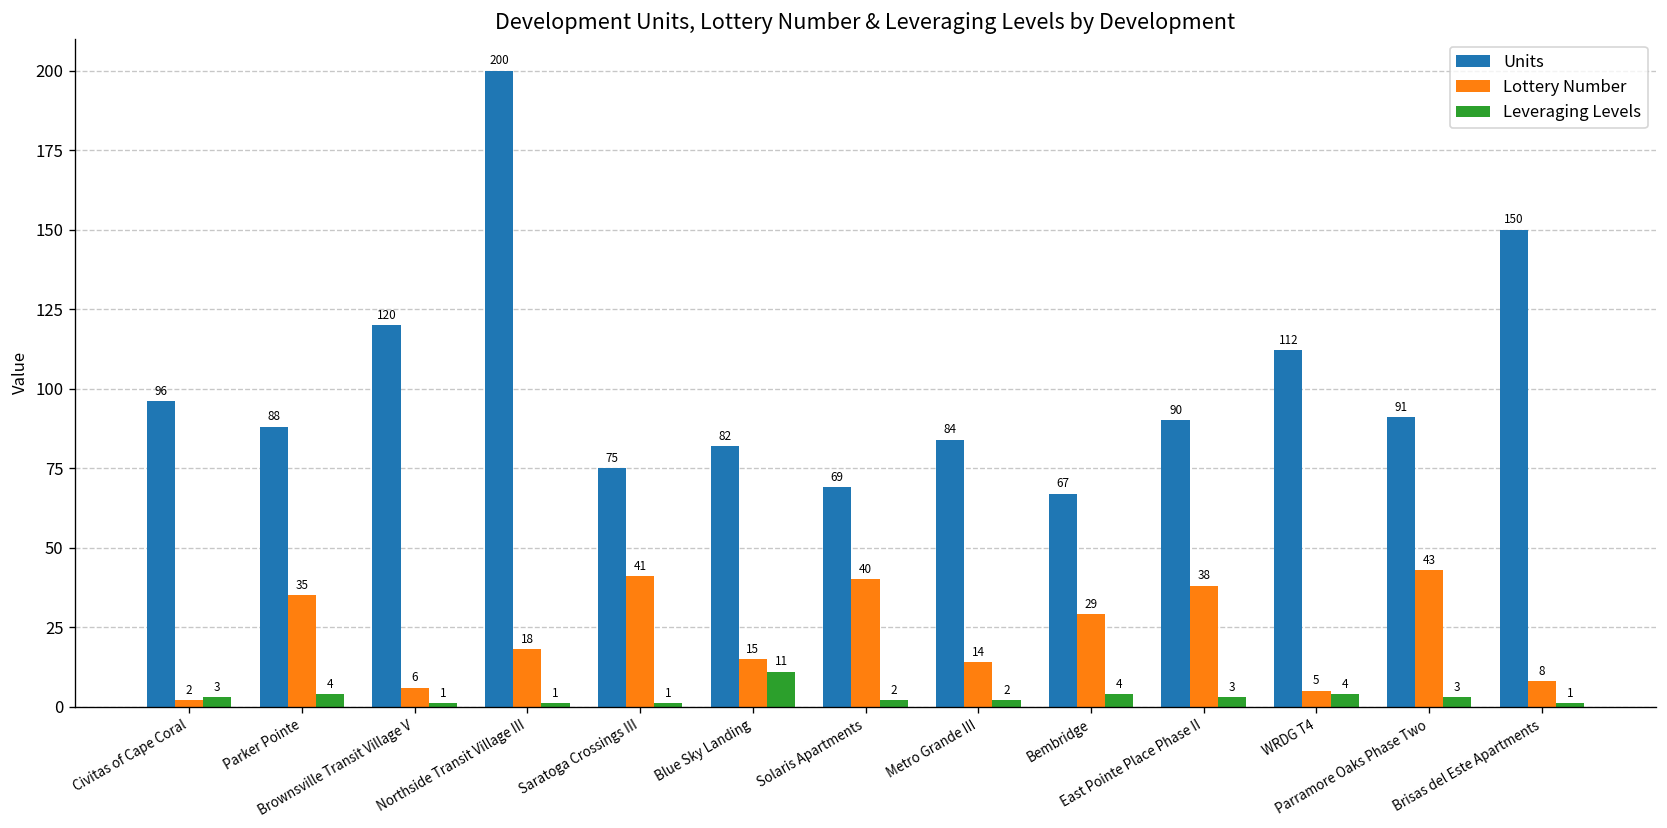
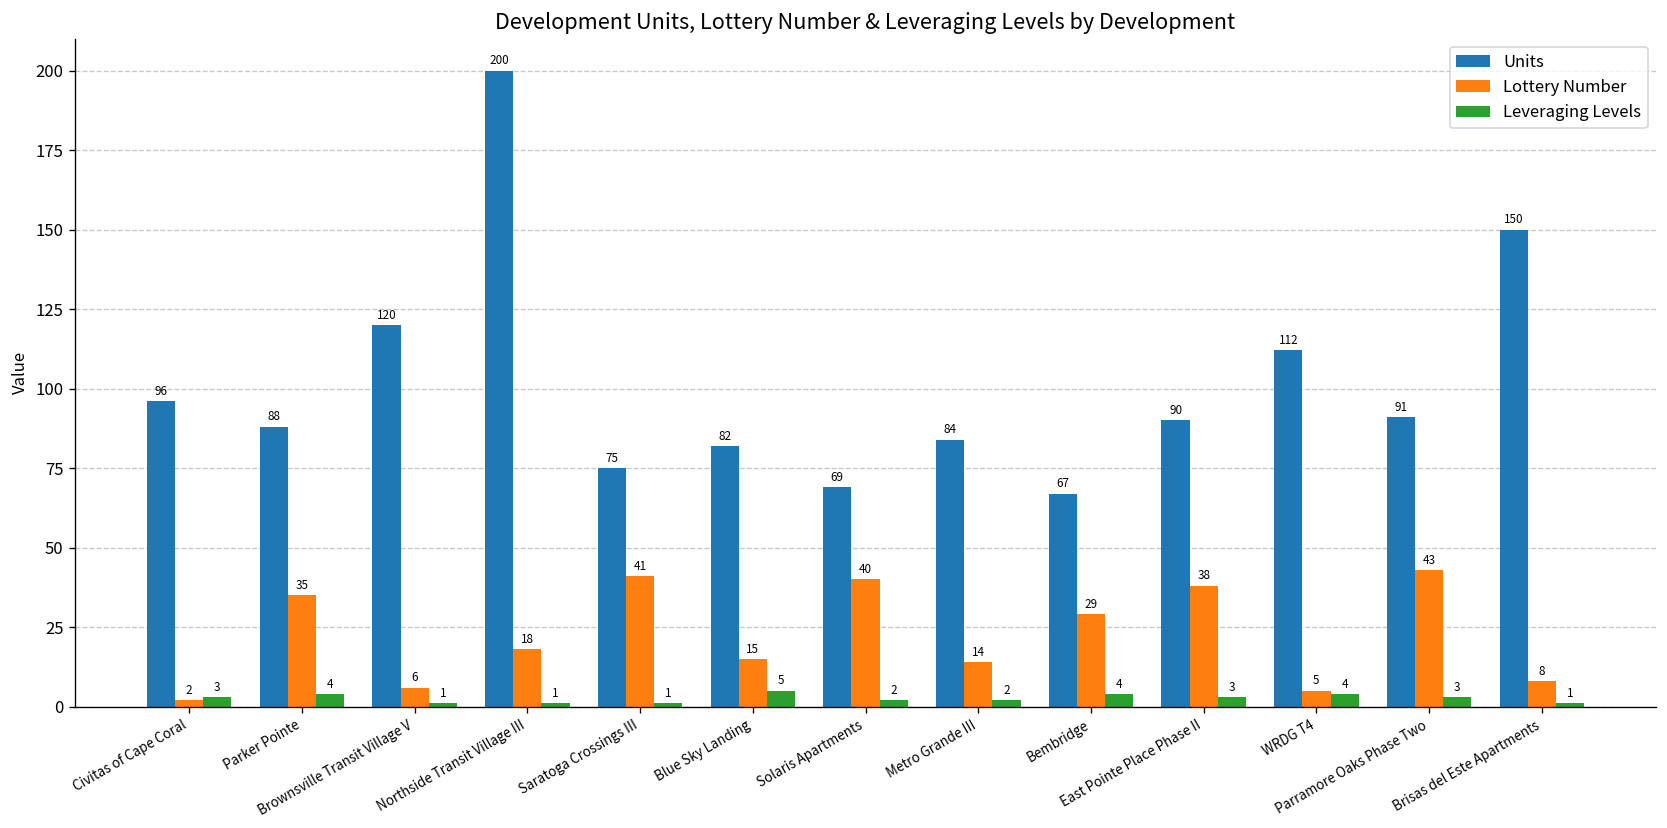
Leveraging Levels, Blue Sky Landing: 11 -> 5
